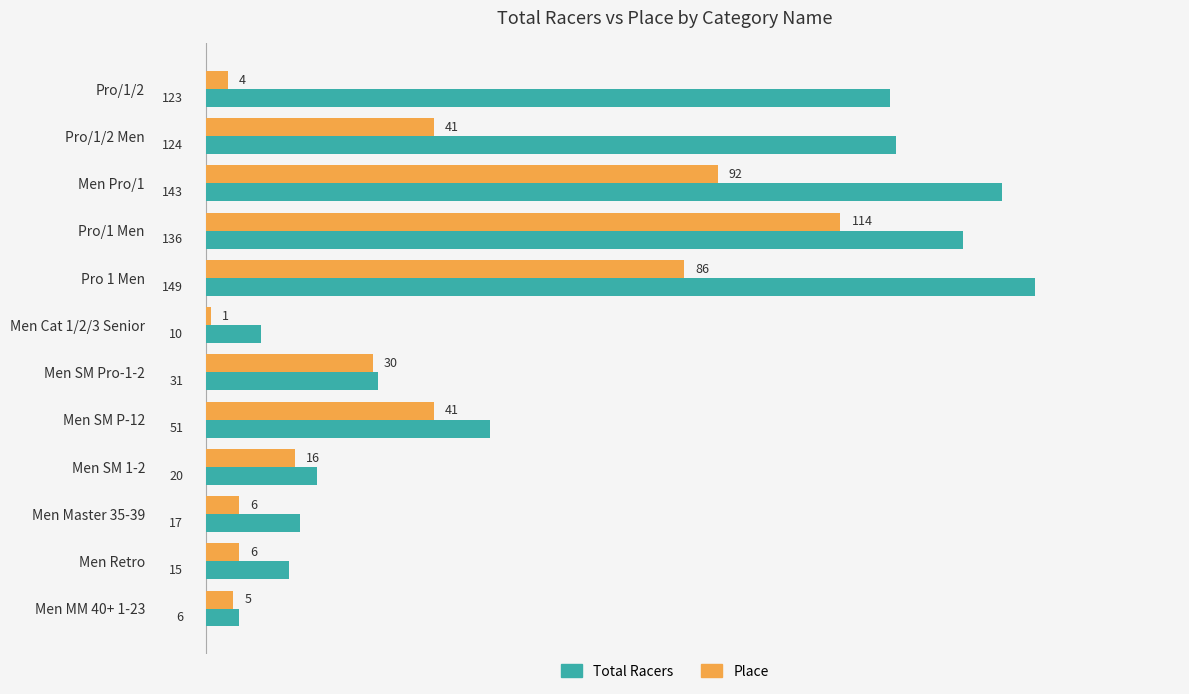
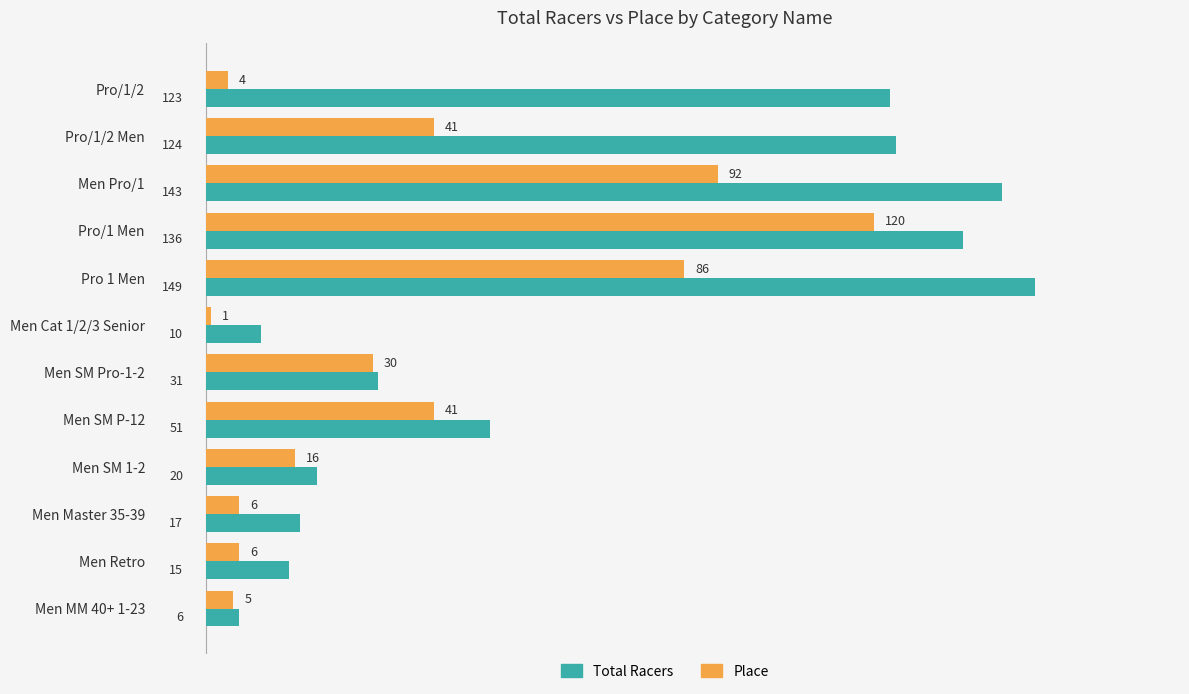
Place, Pro/1 Men: 114 -> 120
